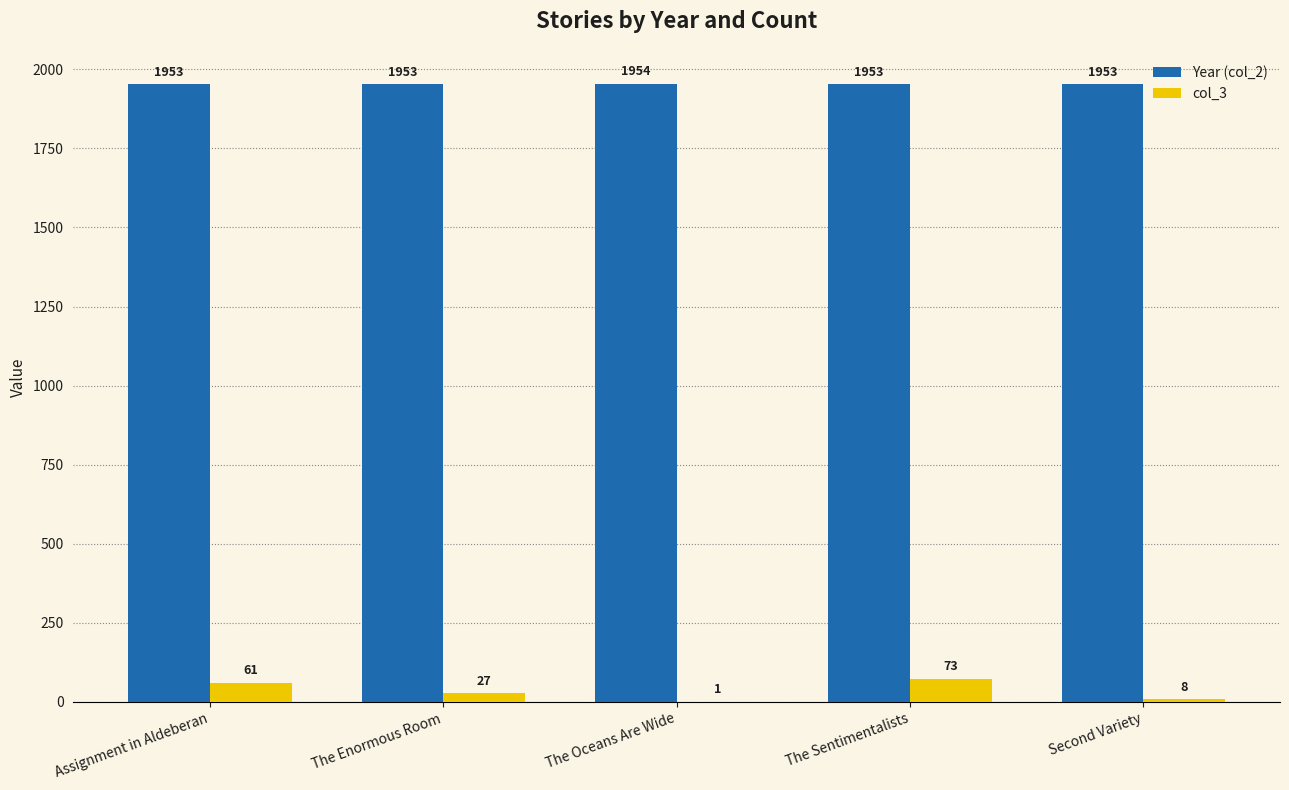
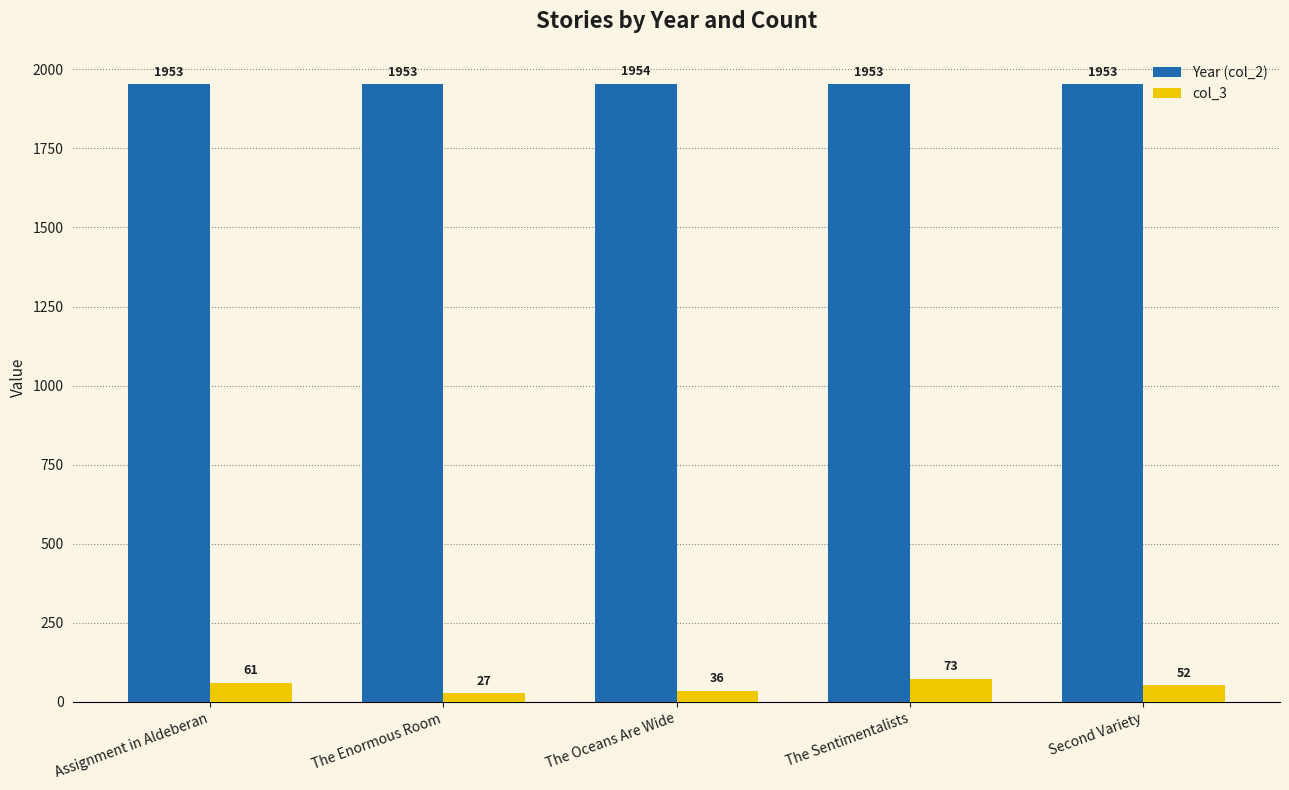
col_3, The Oceans Are Wide: 1 -> 36
col_3, Second Variety: 8 -> 52
